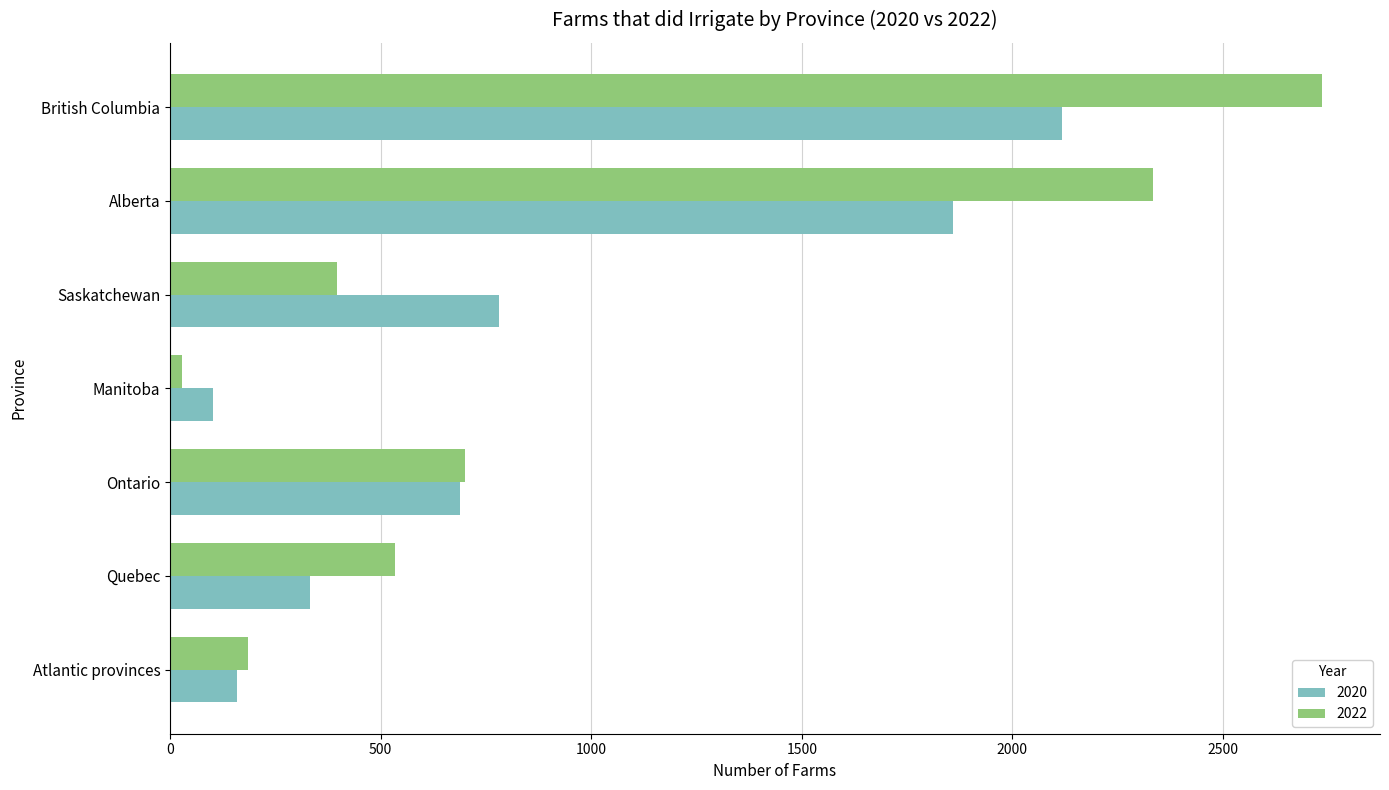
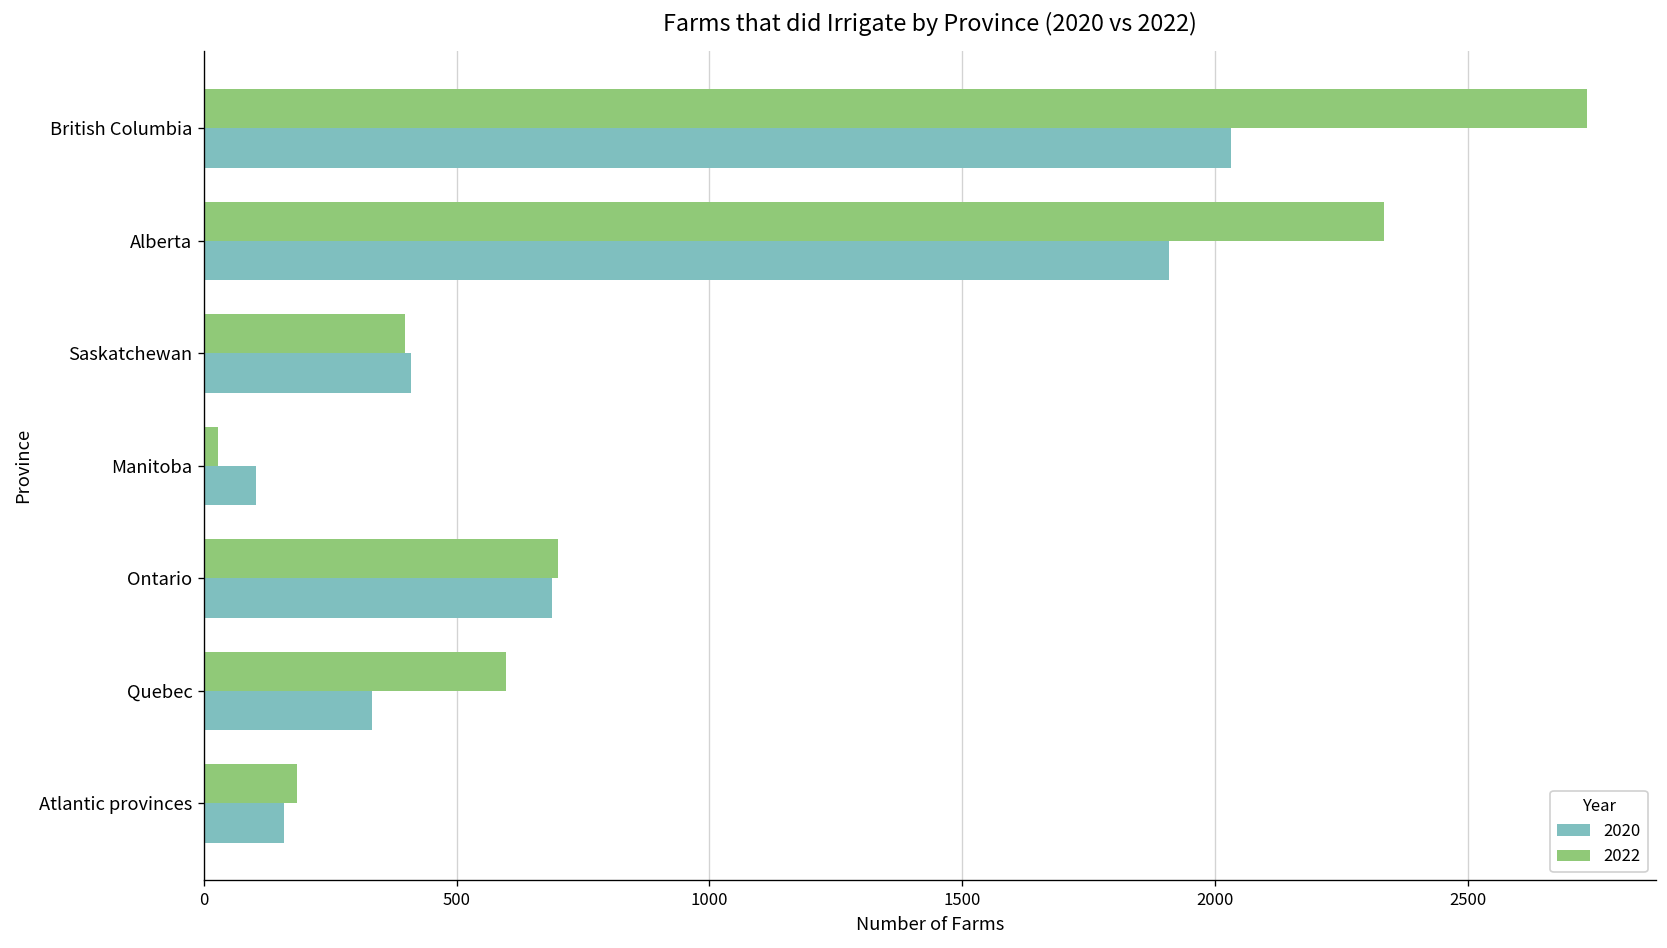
2020, British Columbia: 2120 -> 2030
2020, Alberta: 1860 -> 1910
2020, Saskatchewan: 780 -> 410
2022, Quebec: 530 -> 600
